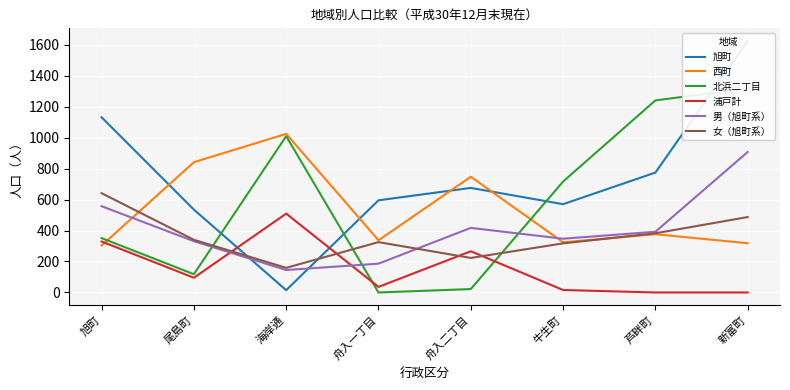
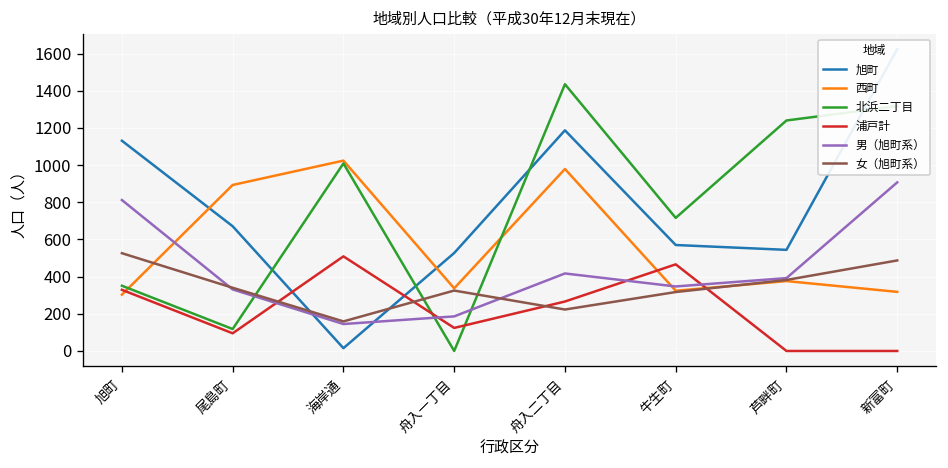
男（旭町系）, 旭町: 560 -> 810
女（旭町系）, 旭町: 640 -> 530
旭町, 尾島町: 540 -> 670
西町, 尾島町: 840 -> 890
旭町, 舟入一丁目: 600 -> 530
浦戸計, 舟入一丁目: 40 -> 120
旭町, 舟入二丁目: 680 -> 1190
西町, 舟入二丁目: 750 -> 980
北浜二丁目, 舟入二丁目: 20 -> 1440
浦戸計, 牛生町: 20 -> 470
旭町, 芦畔町: 770 -> 540
